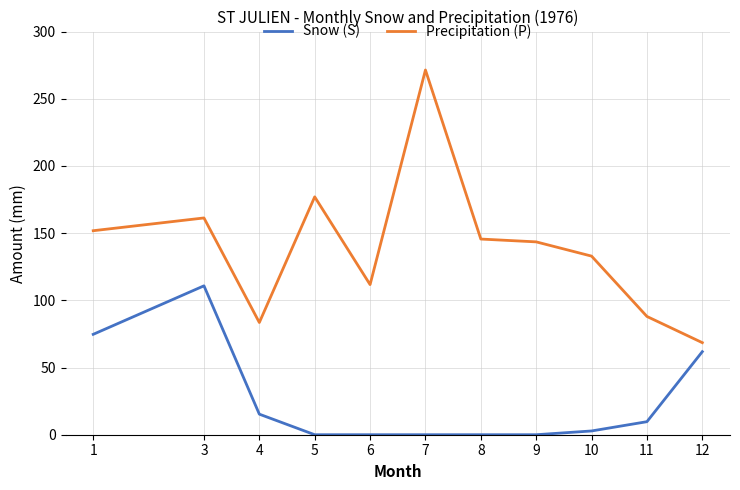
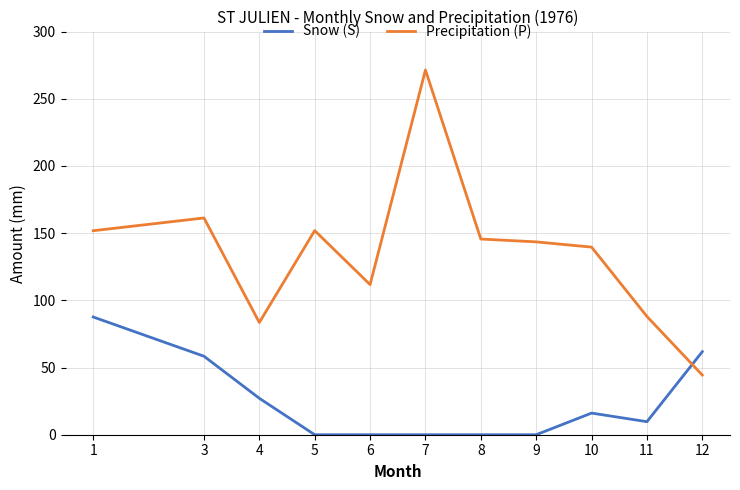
Snow (S), 1: 75 -> 88
Snow (S), 3: 111 -> 58
Snow (S), 4: 15 -> 27
Precipitation (P), 5: 177 -> 152
Snow (S), 10: 3 -> 16
Precipitation (P), 10: 133 -> 140
Precipitation (P), 12: 69 -> 44
